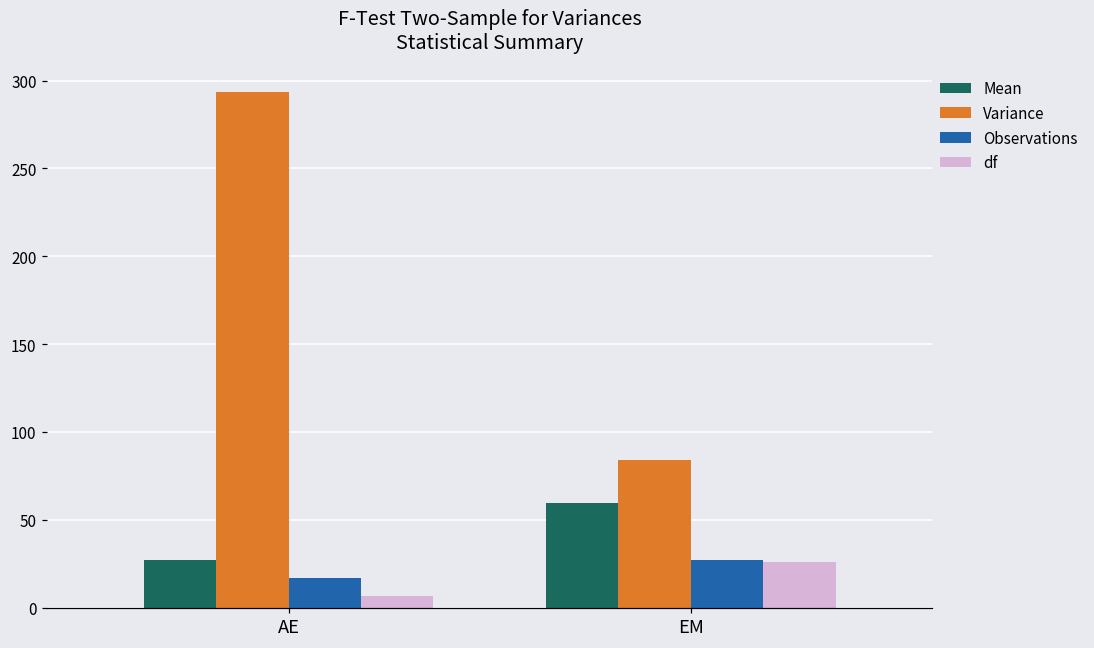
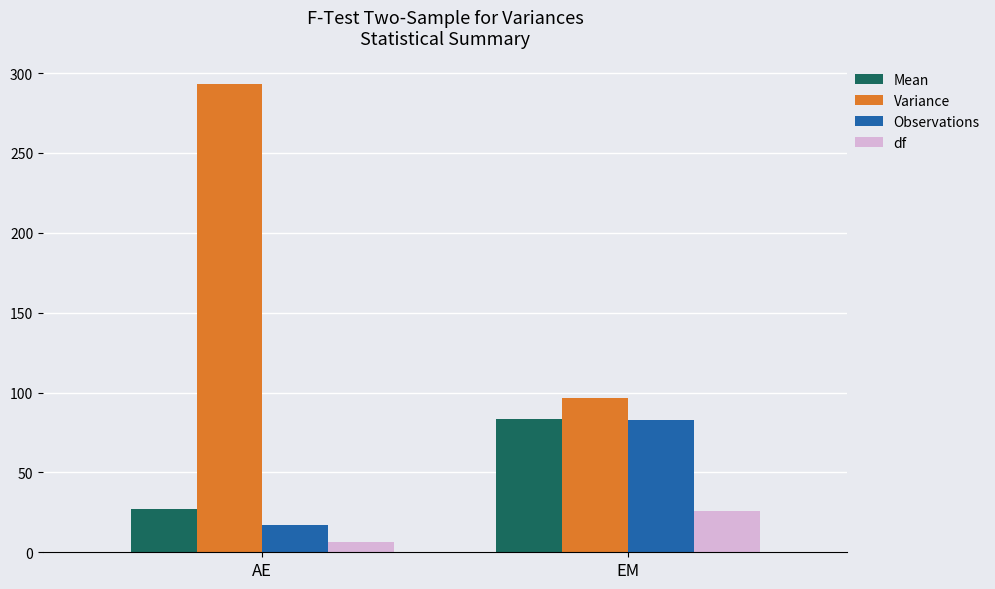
Mean, EM: 59 -> 83
Variance, EM: 84 -> 96
Observations, EM: 27 -> 83
